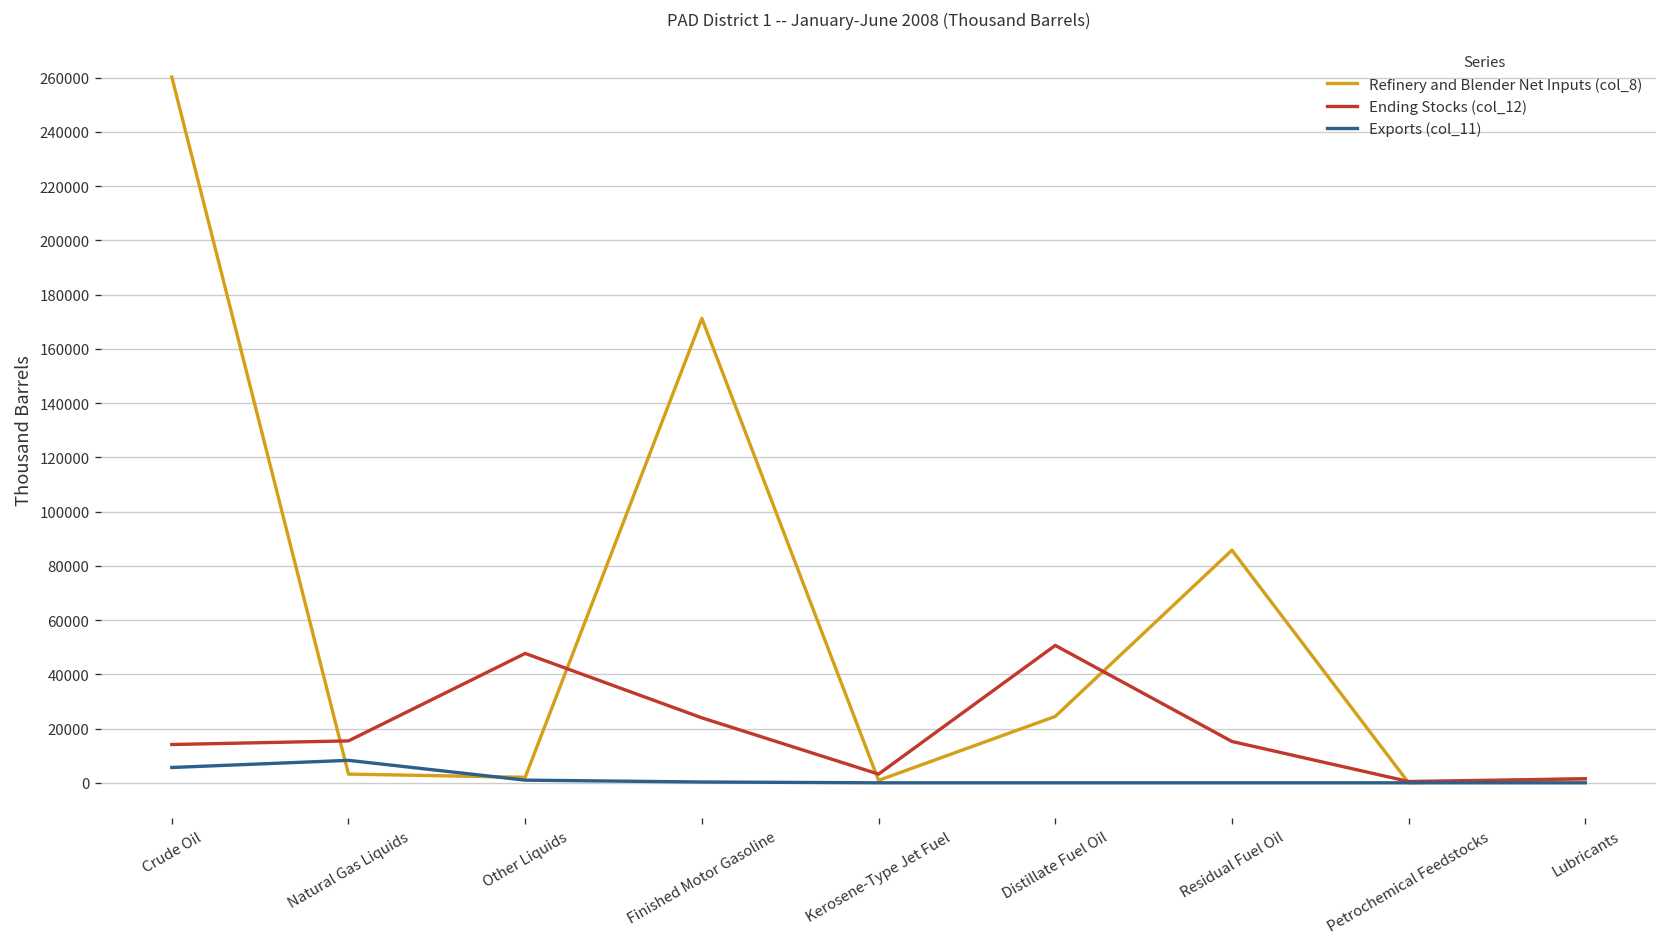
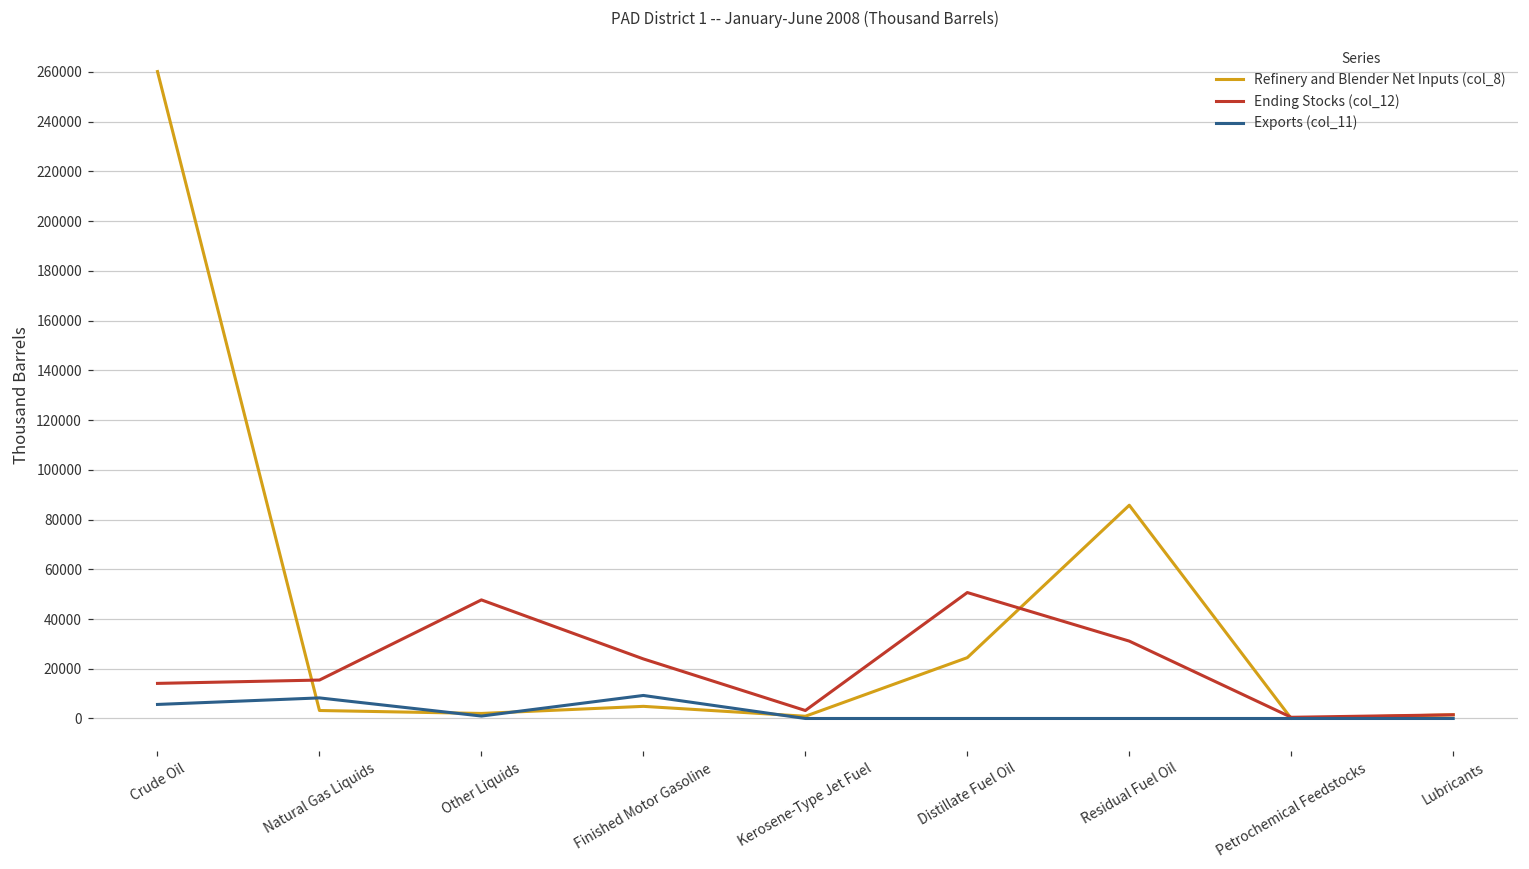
Refinery and Blender Net Inputs (col_8), Finished Motor Gasoline: 171000 -> 5000
Exports (col_11), Finished Motor Gasoline: 0 -> 9000
Ending Stocks (col_12), Residual Fuel Oil: 15000 -> 31000
